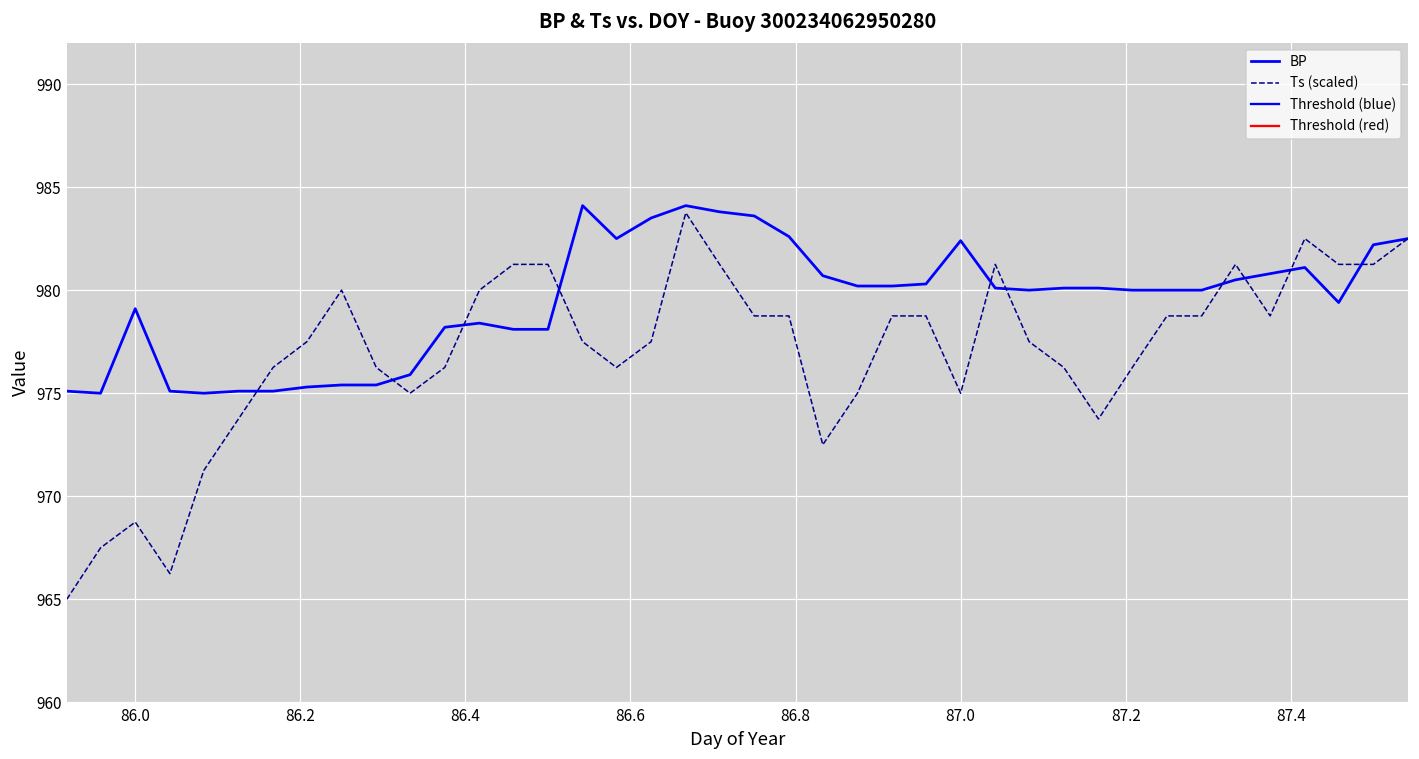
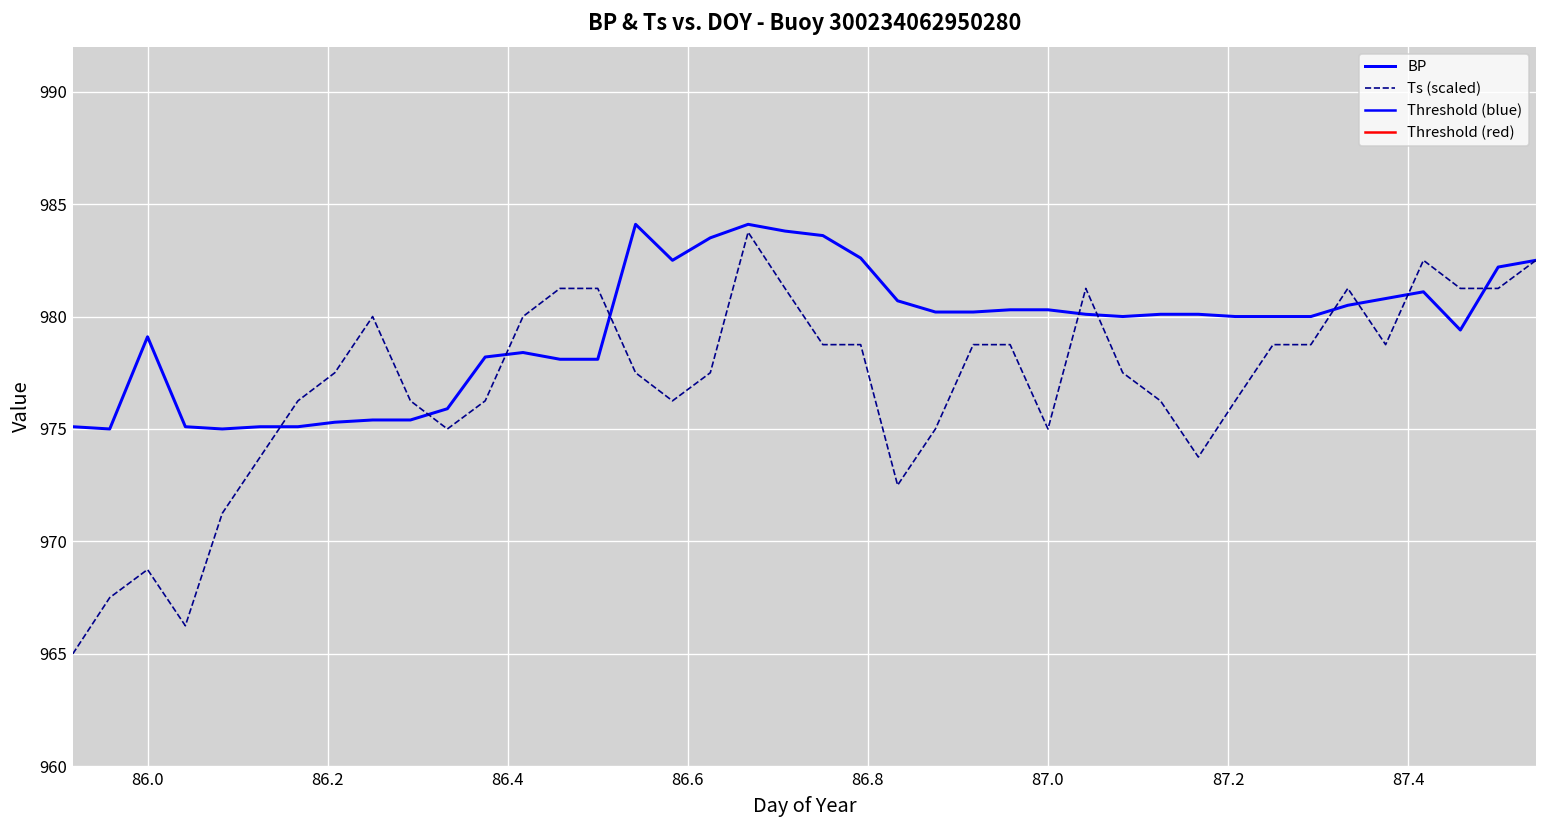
BP, 87.0: 982.4 -> 980.3
